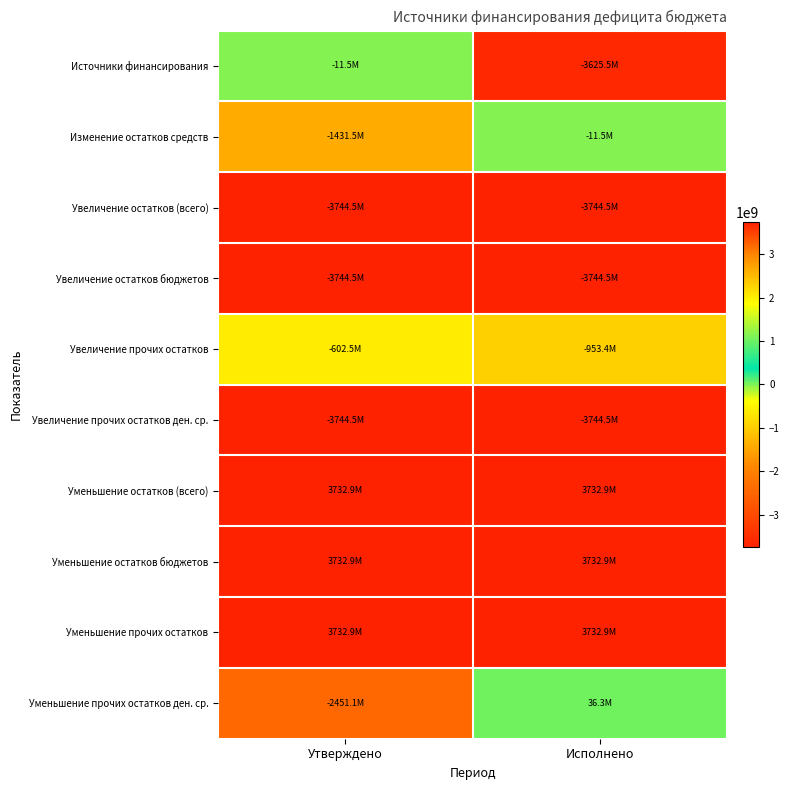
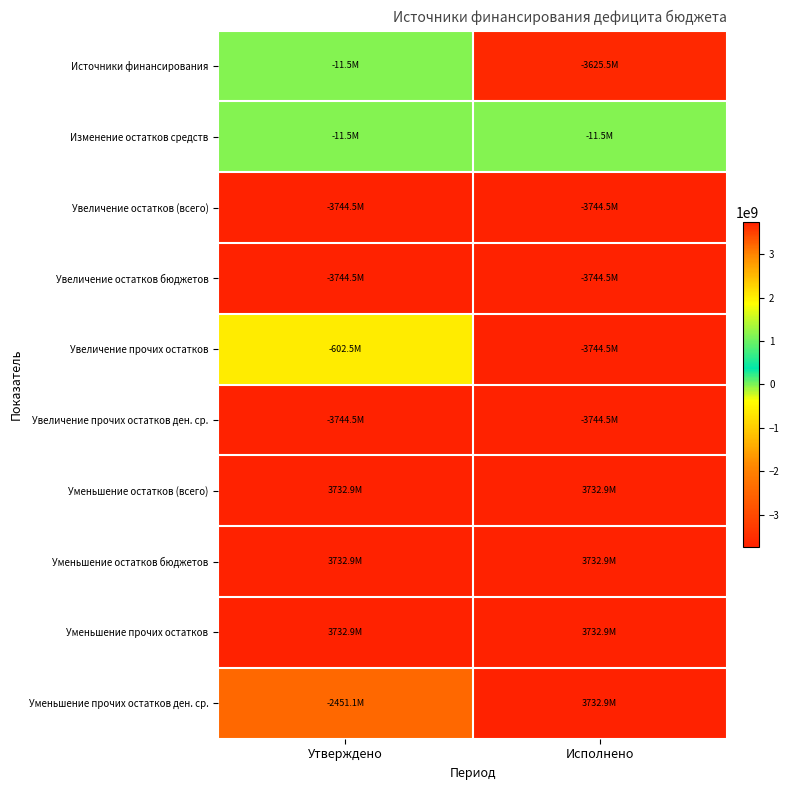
Изменение остатков средств, Утверждено: -1431.5M -> -11.5M
Увеличение прочих остатков, Исполнено: -953.4M -> -3744.5M
Уменьшение прочих остатков ден. ср., Исполнено: 36.3M -> 3732.9M
